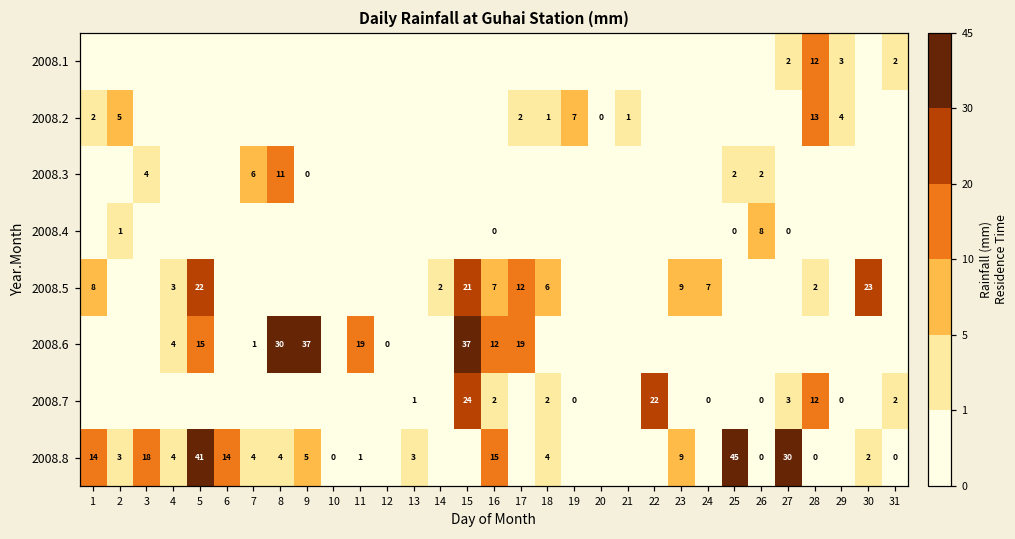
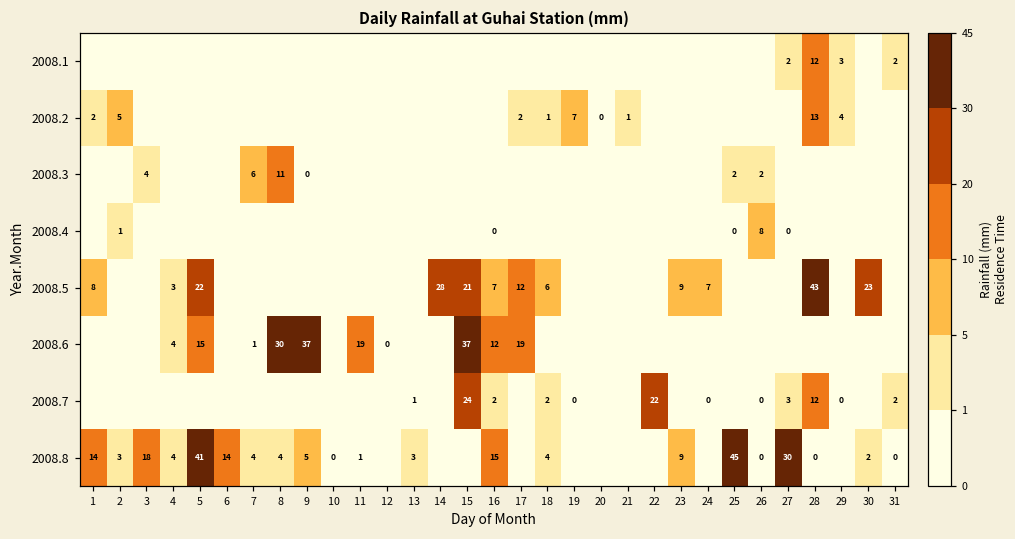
2008.5, 14: 2 -> 28
2008.5, 28: 2 -> 43
